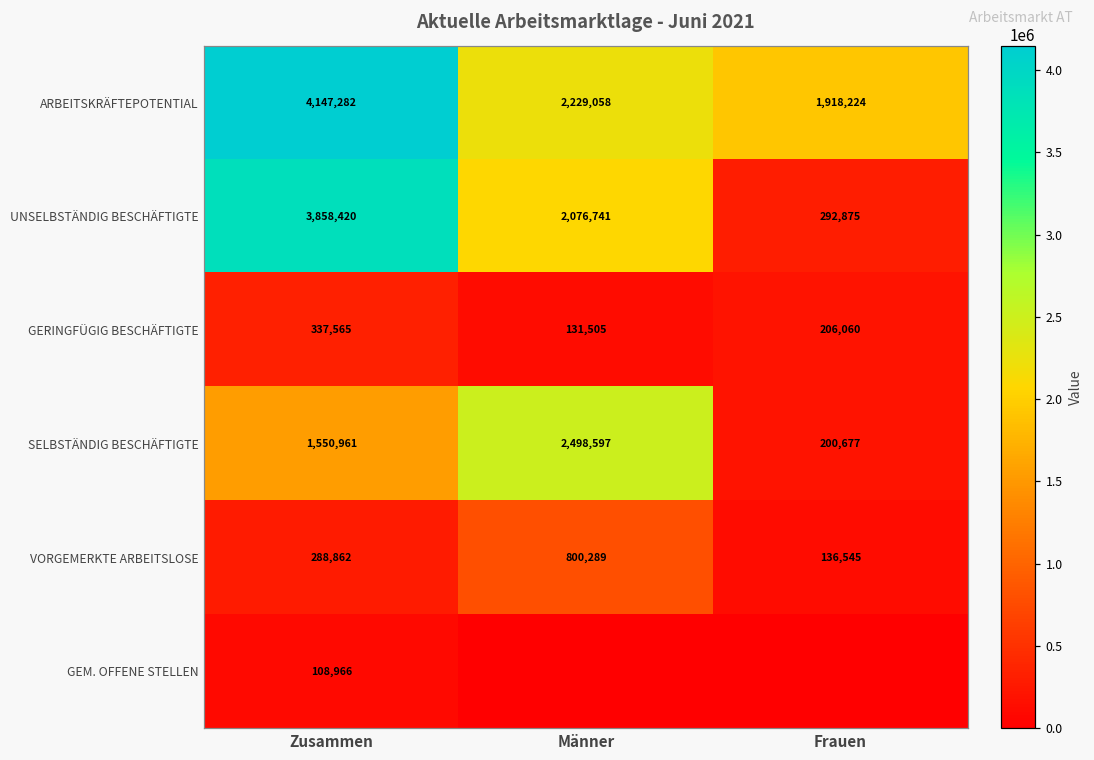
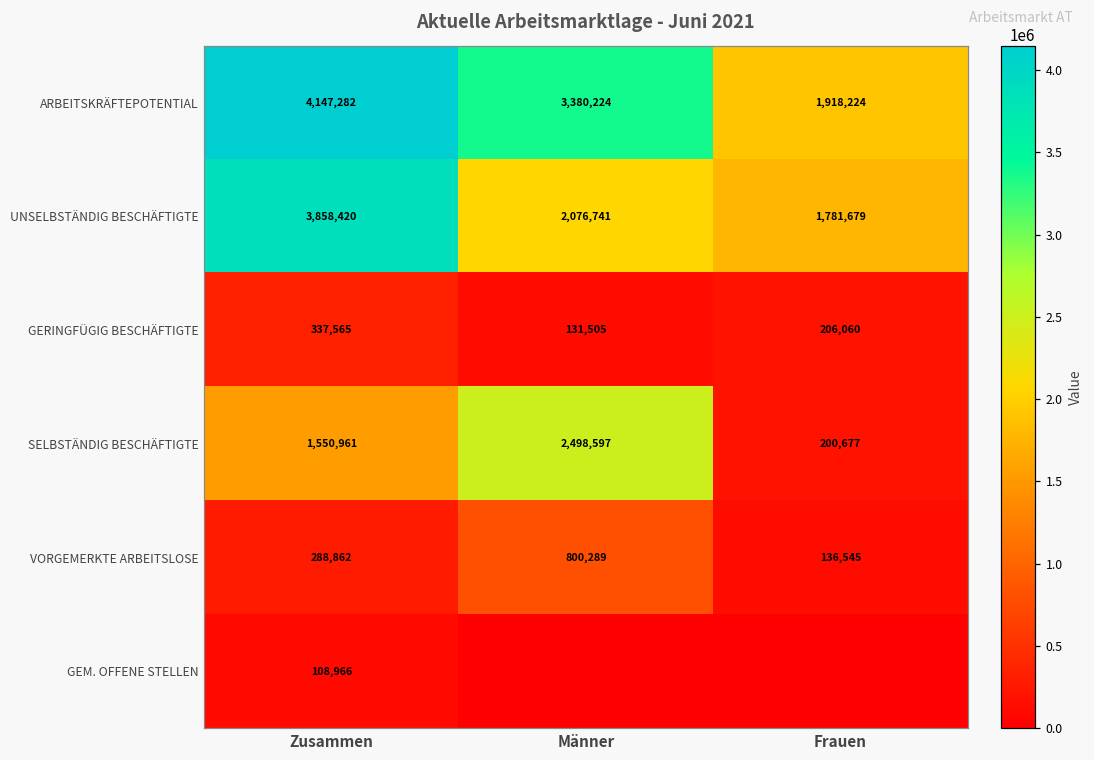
ARBEITSKRÄFTEPOTENTIAL, Männer: 2,229,058 -> 3,380,224
UNSELBSTÄNDIG BESCHÄFTIGTE, Frauen: 292,875 -> 1,781,679
